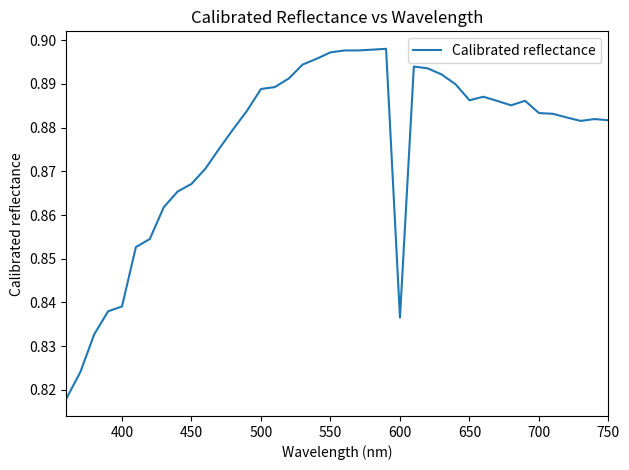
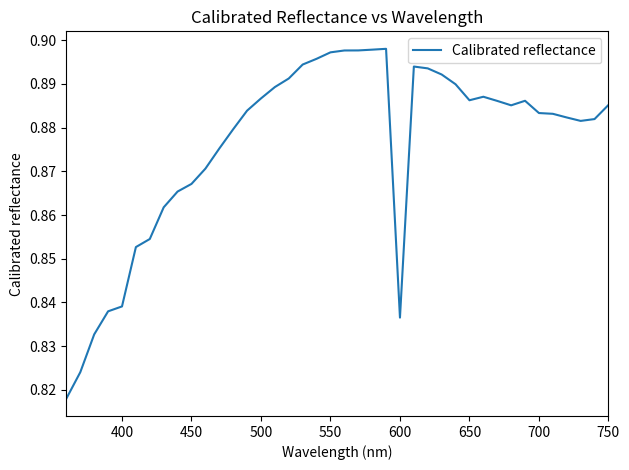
500: 0.889 -> 0.887
750: 0.882 -> 0.885
